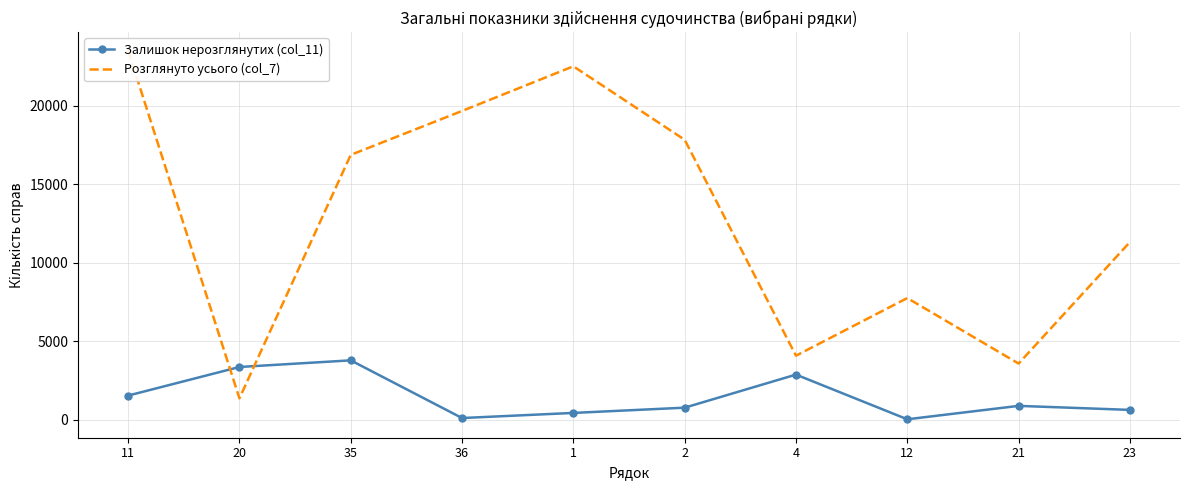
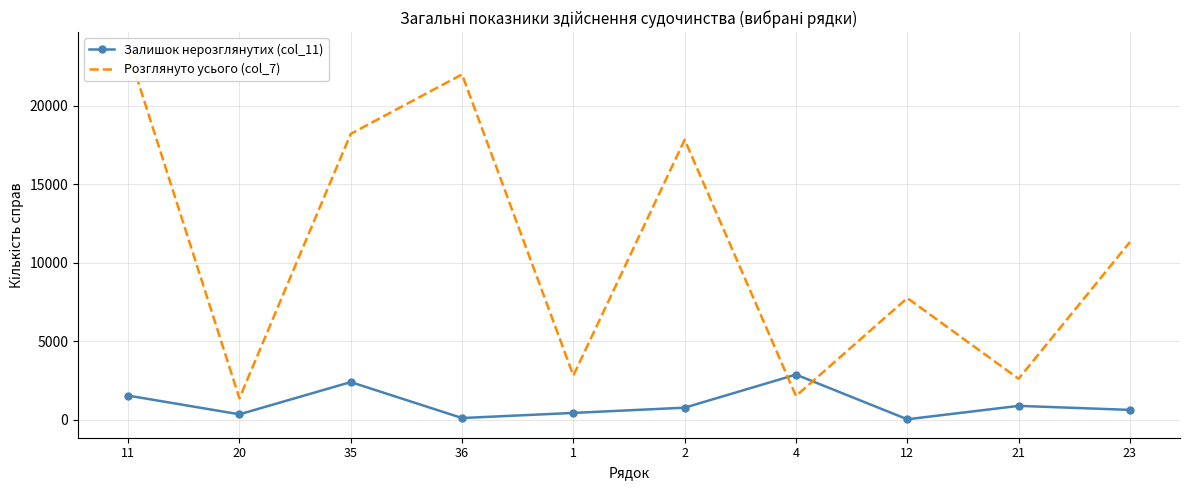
Залишок нерозглянутих (col_11), 20: 3400 -> 300
Залишок нерозглянутих (col_11), 35: 3800 -> 2400
Розглянуто усього (col_7), 35: 16900 -> 18200
Розглянуто усього (col_7), 36: 19700 -> 22000
Розглянуто усього (col_7), 1: 22500 -> 2800
Розглянуто усього (col_7), 4: 4100 -> 1500
Розглянуто усього (col_7), 21: 3600 -> 2600
